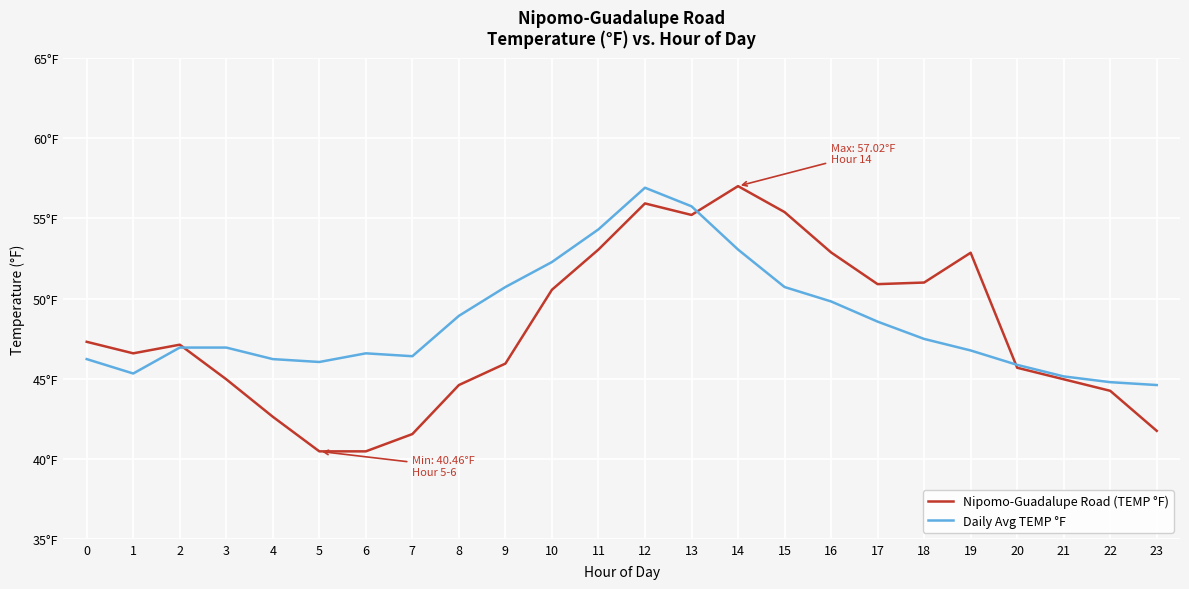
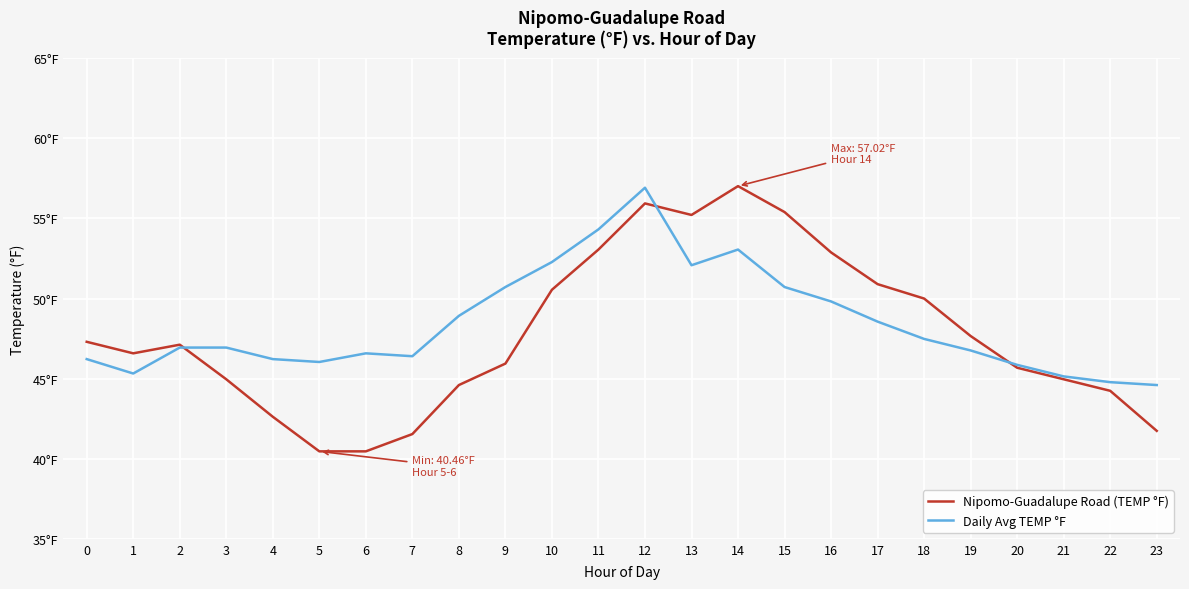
Daily Avg TEMP °F, 13: 55.8°F -> 52.1°F
Nipomo-Guadalupe Road (TEMP °F), 18: 51°F -> 50°F
Nipomo-Guadalupe Road (TEMP °F), 19: 52.9°F -> 47.7°F
